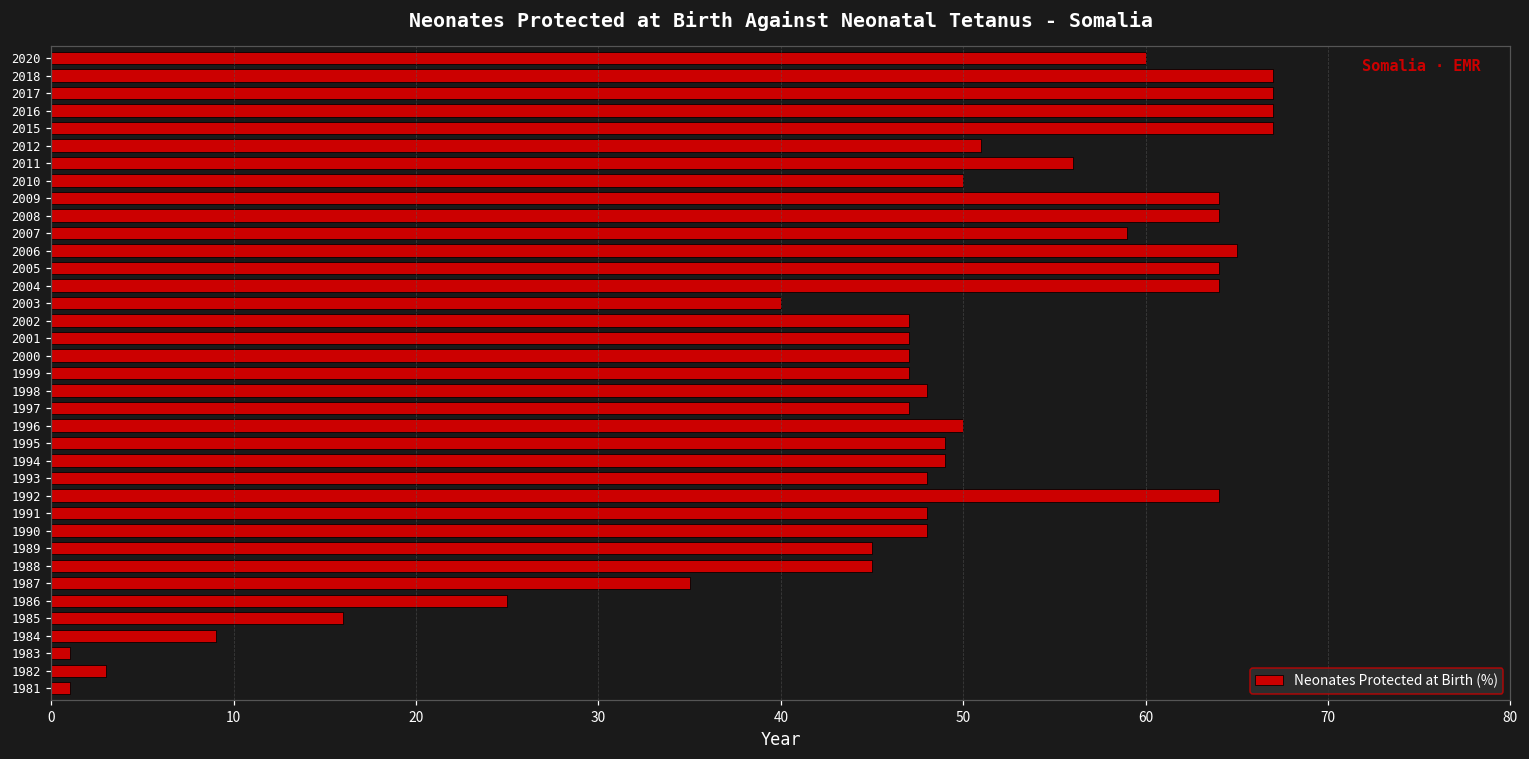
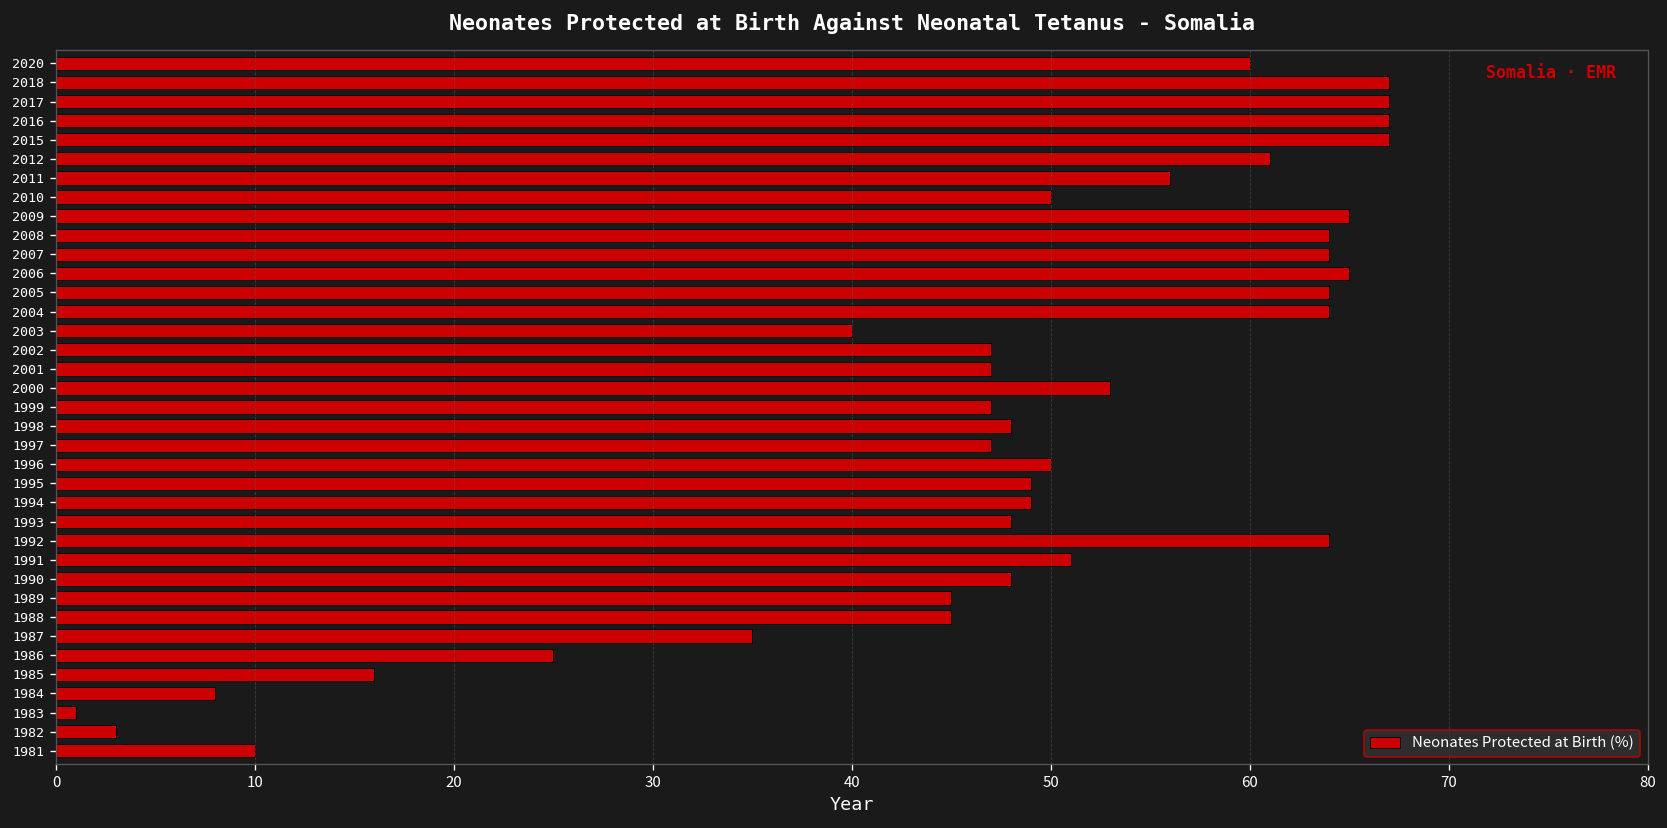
2012: 51 -> 61
2009: 64 -> 65
2007: 59 -> 64
2000: 47 -> 53
1991: 48 -> 51
1984: 9 -> 8
1981: 1 -> 10
